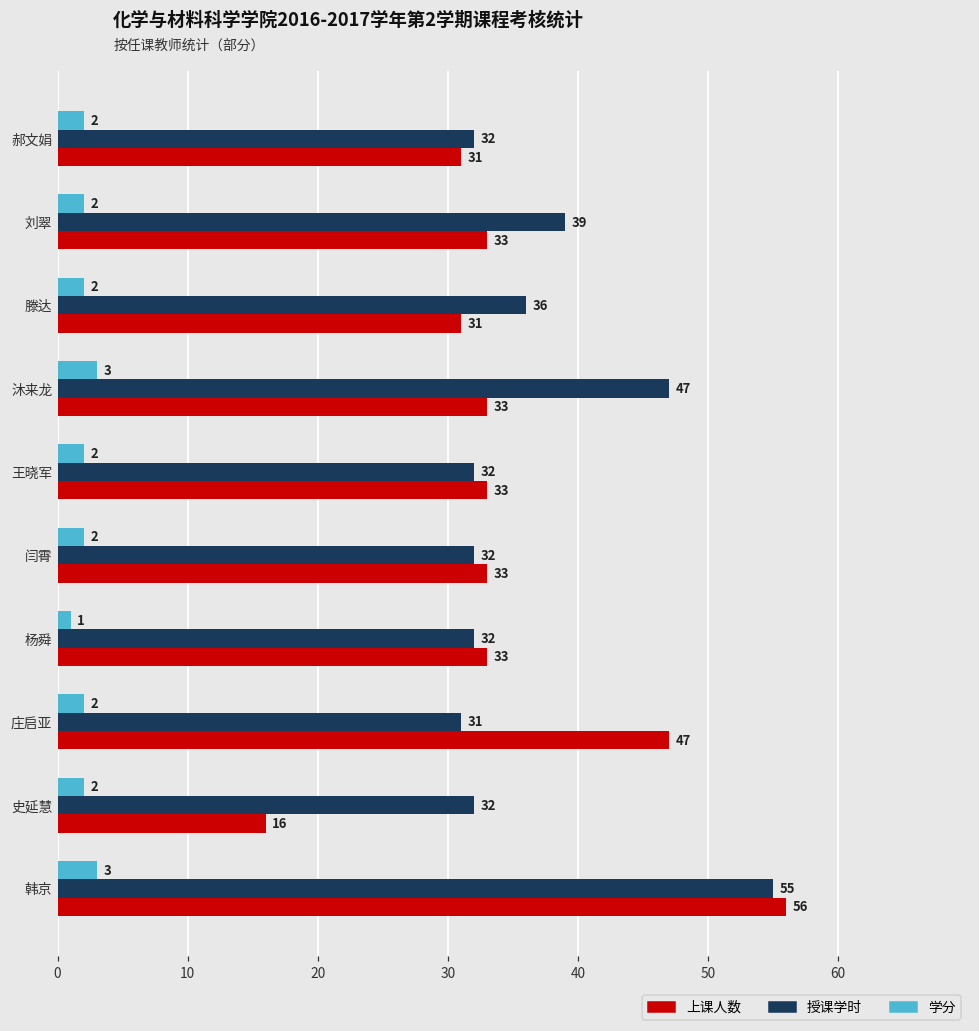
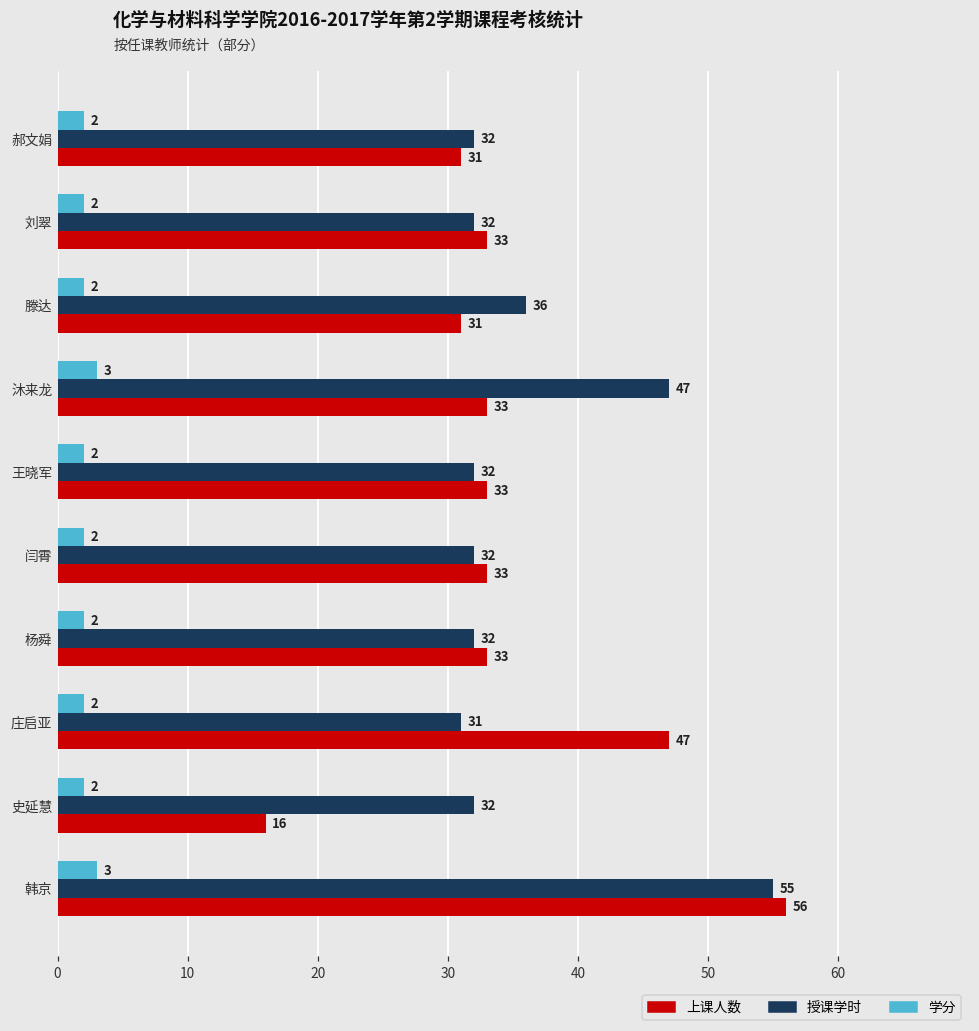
授课学时, 刘翠: 39 -> 32
学分, 杨舜: 1 -> 2
